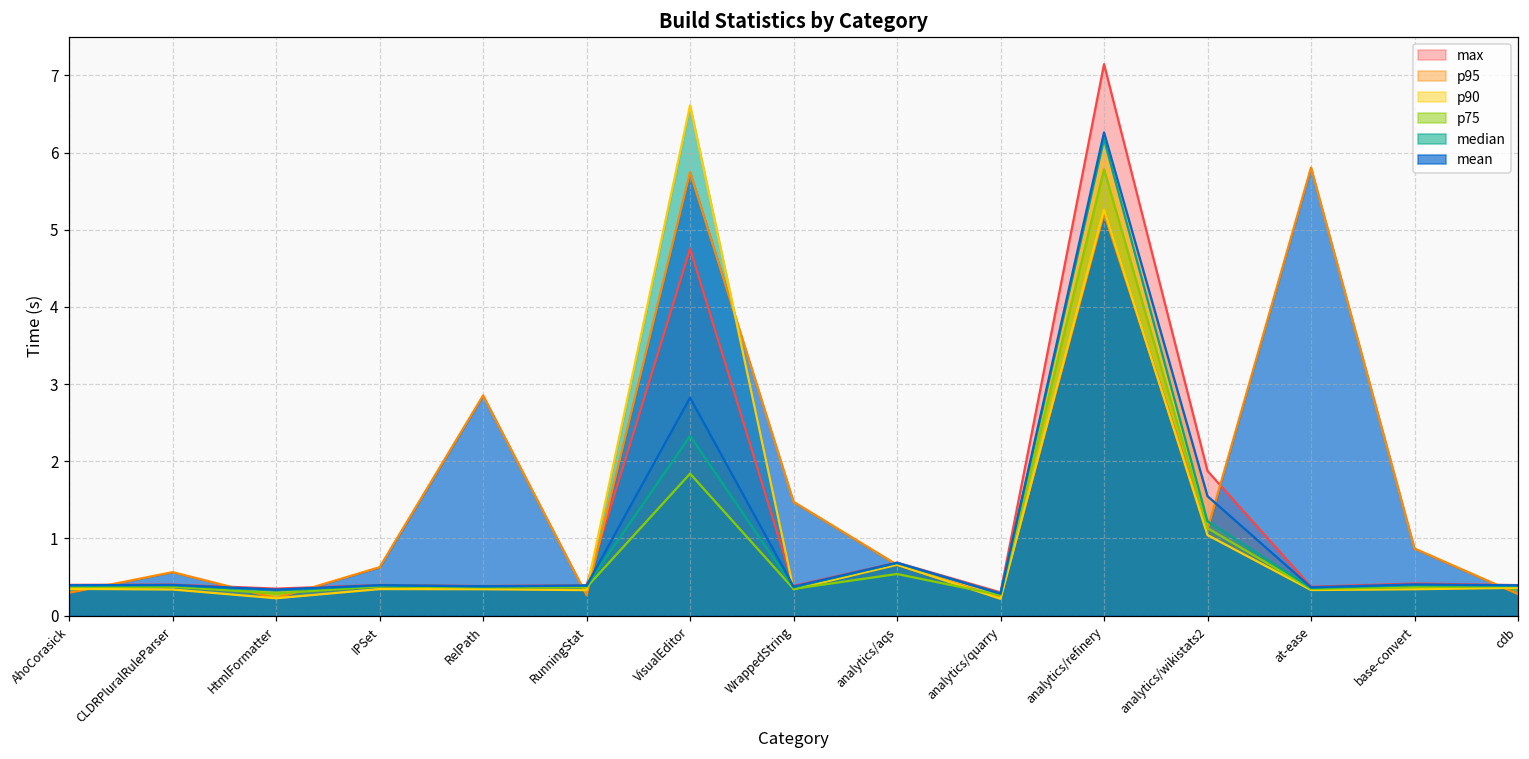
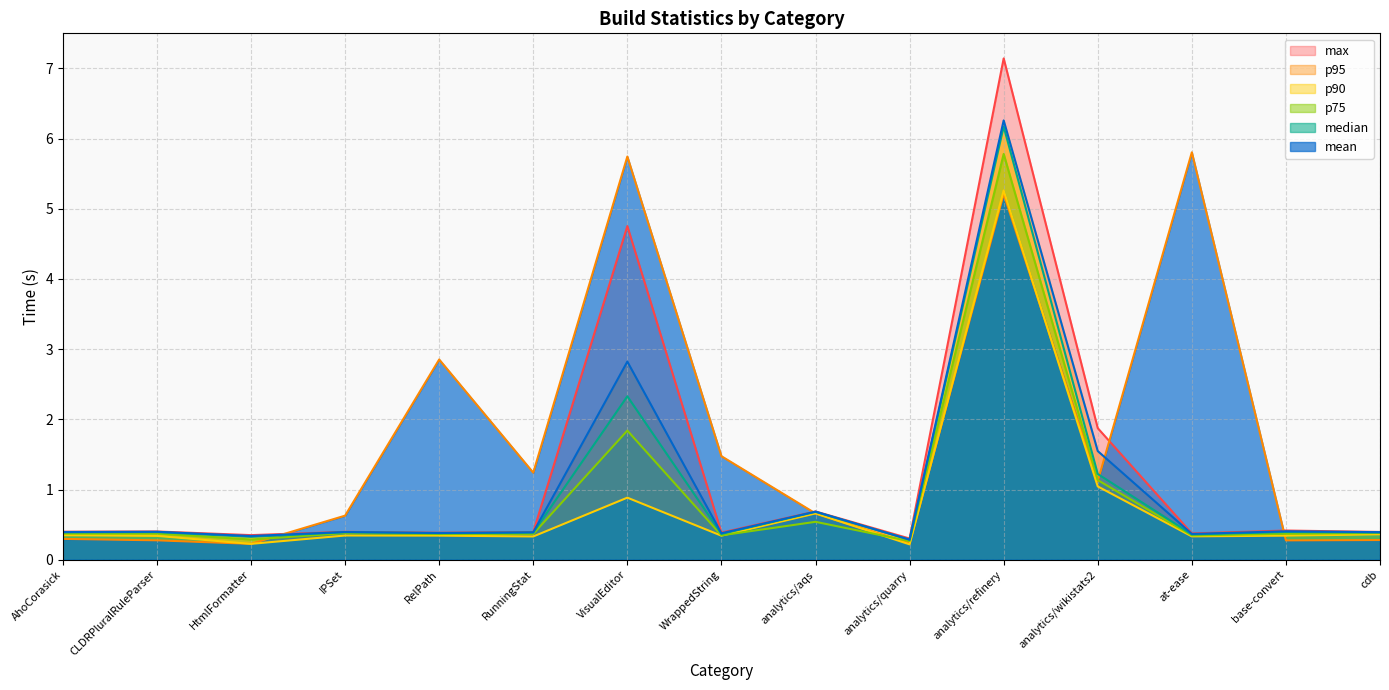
mean, CLDRPluralRuleParser: 0.6 -> 0.3
mean, RunningStat: 0.3 -> 1.2
median, VisualEditor: 6.6 -> 0.9
mean, base-convert: 0.9 -> 0.3
